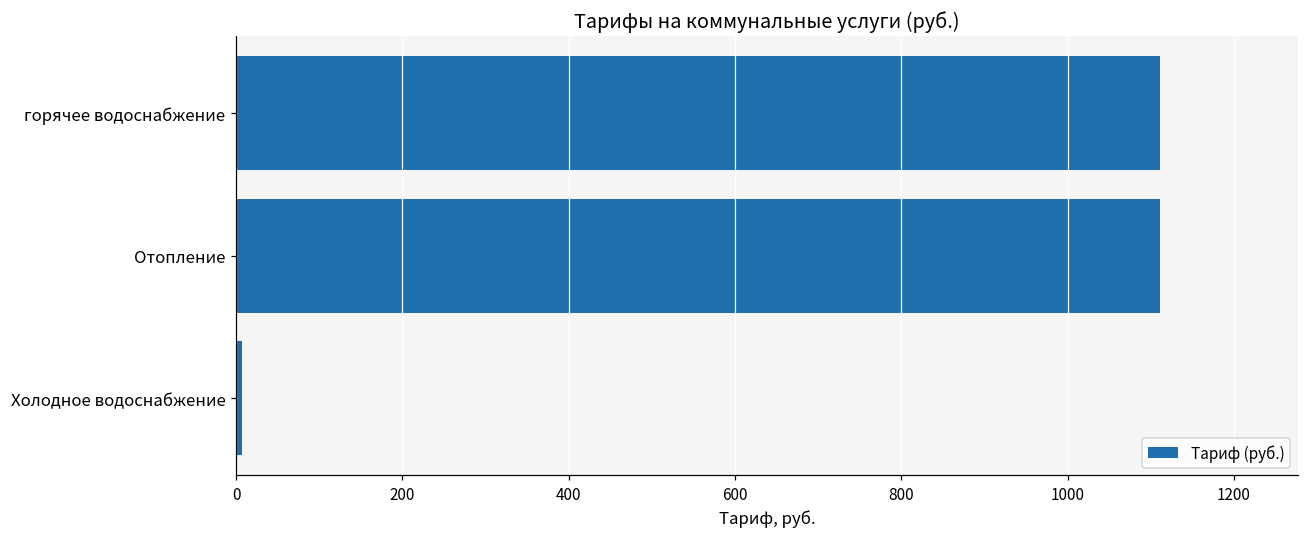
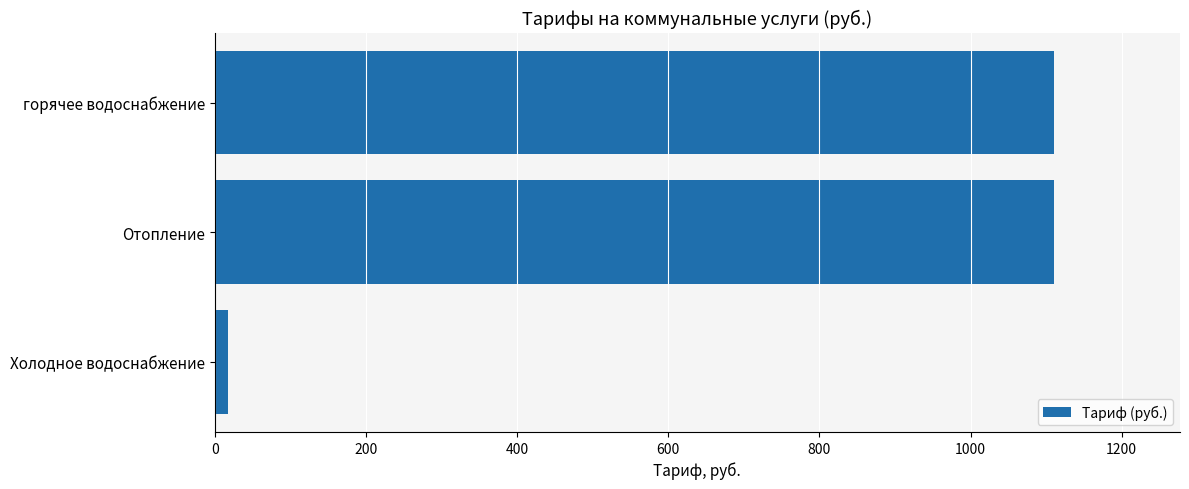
Холодное водоснабжение: 10 -> 20
